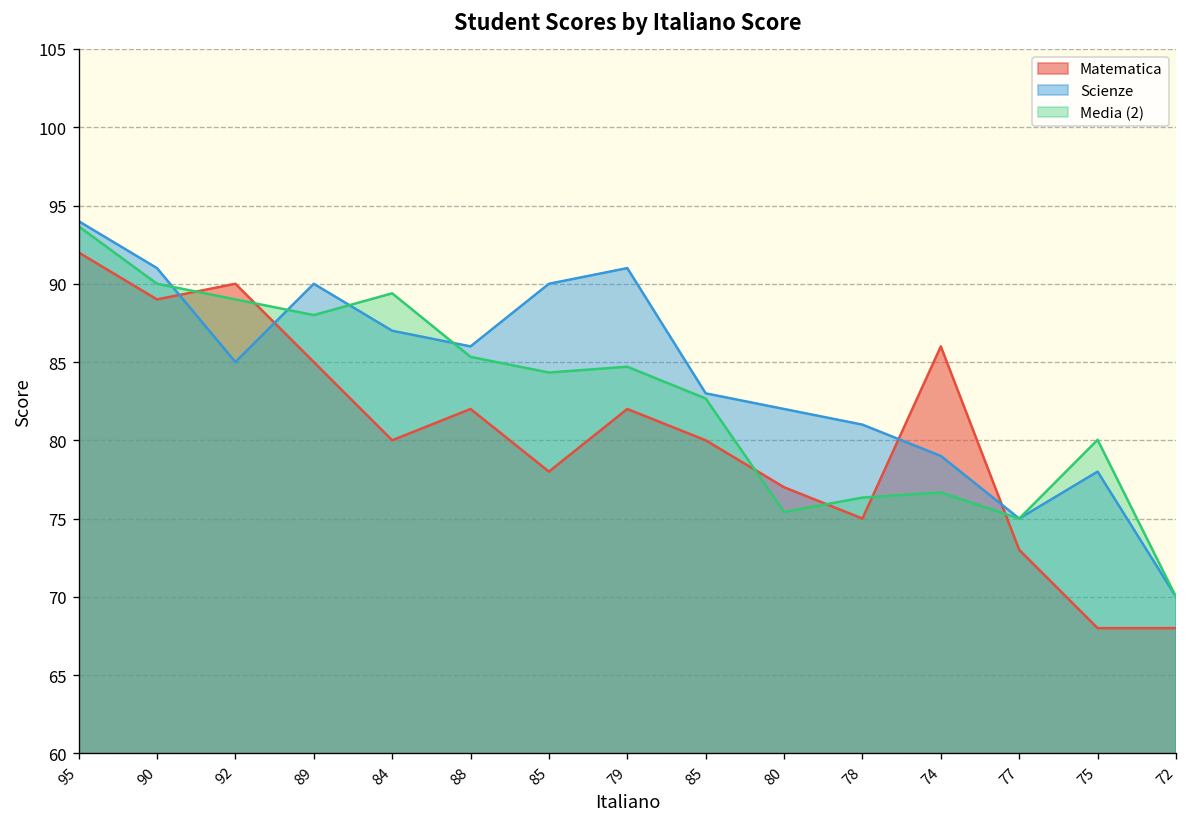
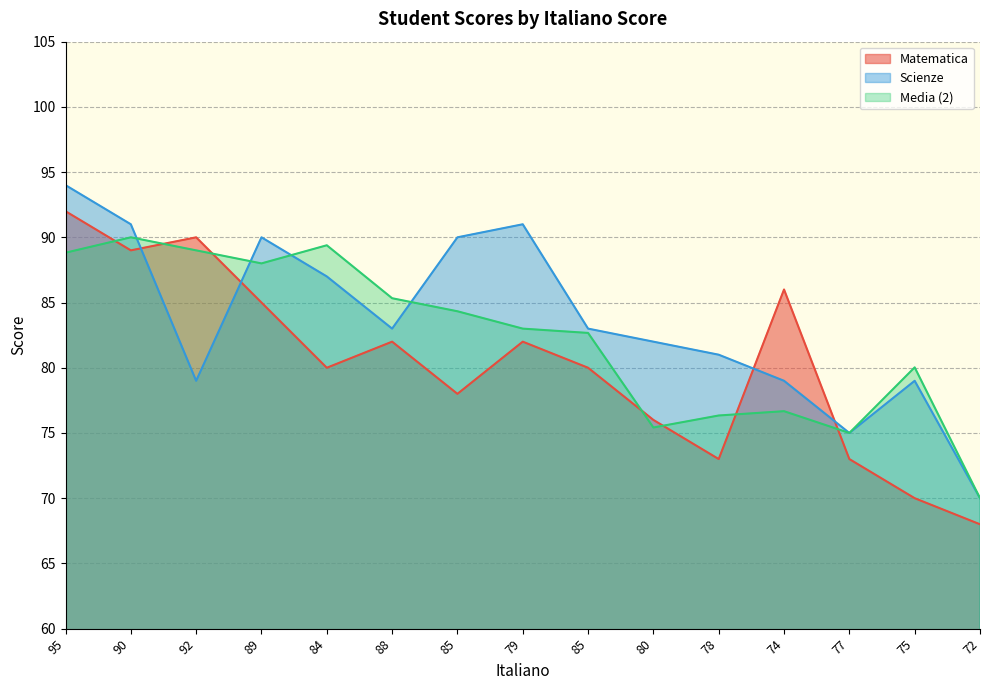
Media (2), 95: 93.7 -> 88.8
Scienze, 92: 85 -> 79
Scienze, 88: 86 -> 83
Media (2), 79: 84.7 -> 83.0
Matematica, 80: 77 -> 76
Matematica, 78: 75 -> 73
Matematica, 75: 68 -> 70
Scienze, 75: 78 -> 79
